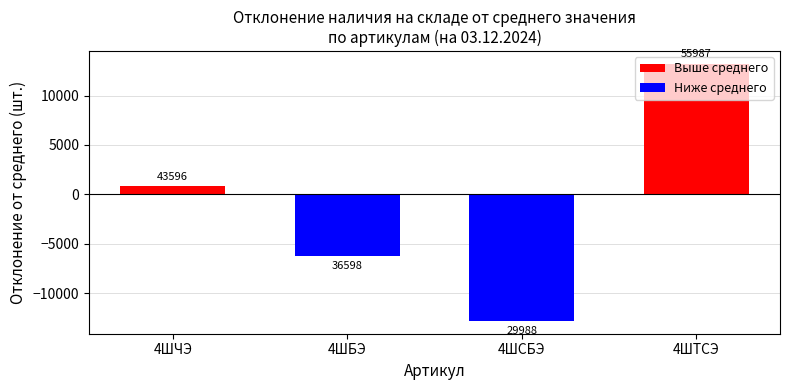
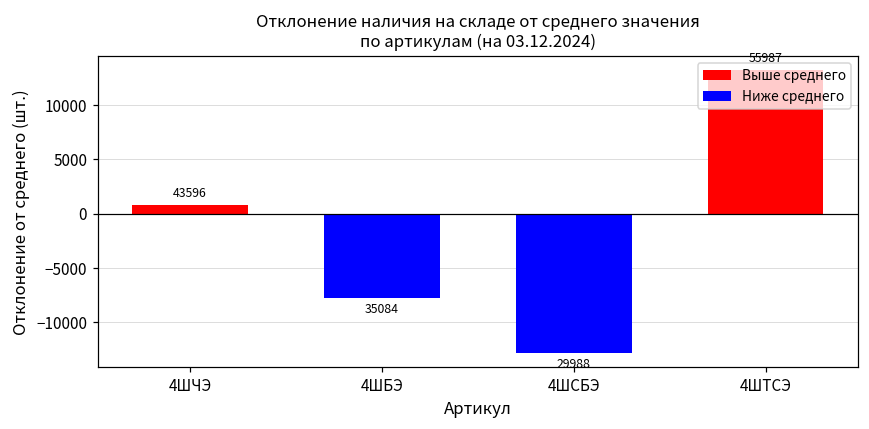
4ШБЭ: 36598 -> 35084
